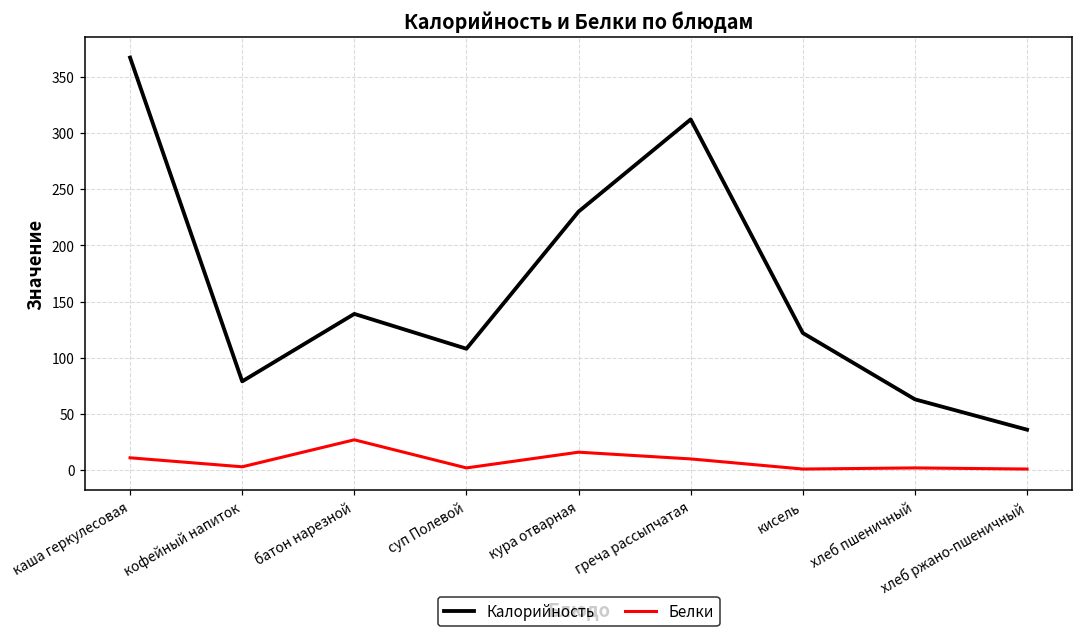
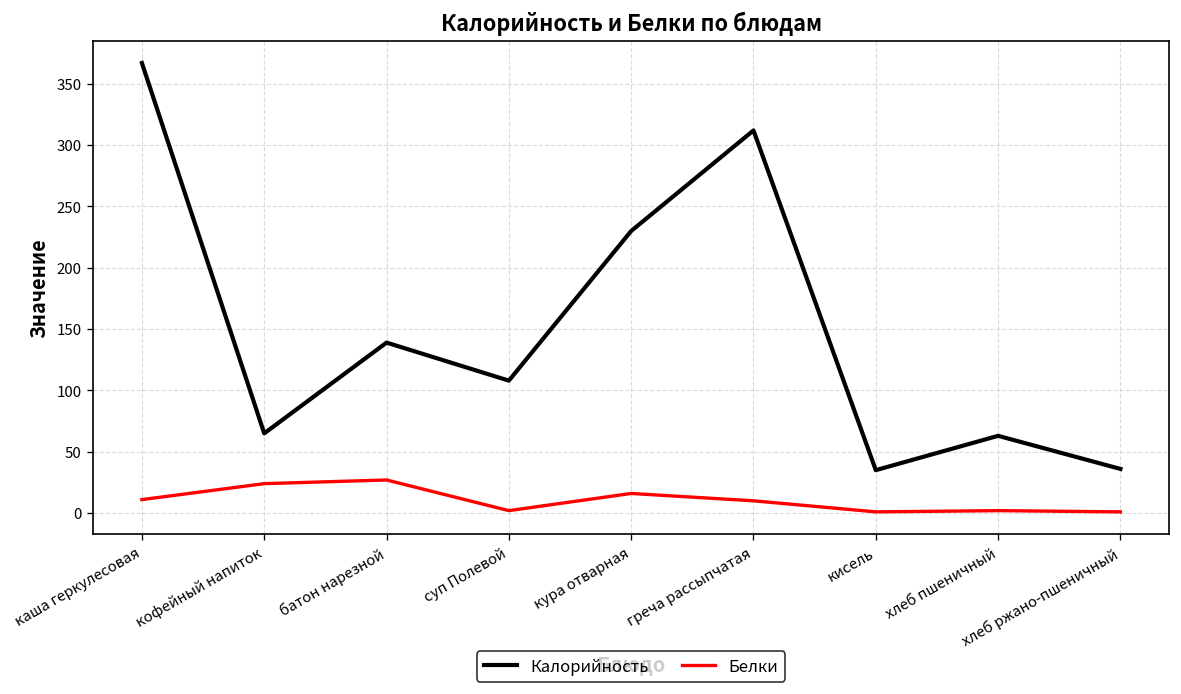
Калорийность, кофейный напиток: 79 -> 65
Белки, кофейный напиток: 3 -> 24
Калорийность, кисель: 122 -> 35
